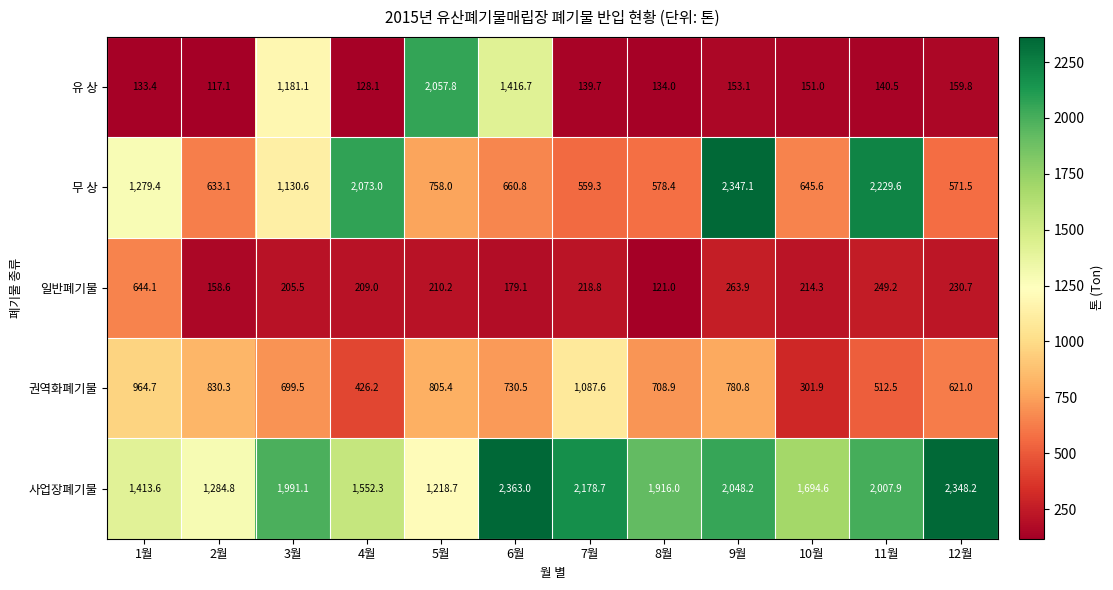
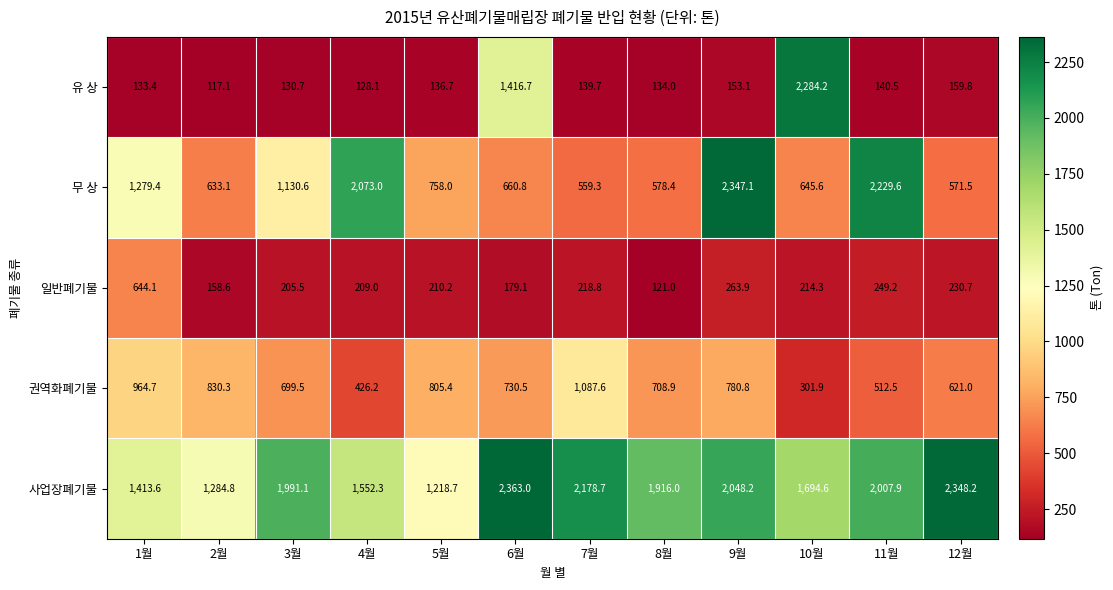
유 상, 3월: 1,181.1 -> 130.7
유 상, 5월: 2,057.8 -> 136.7
유 상, 10월: 151.0 -> 2,284.2
